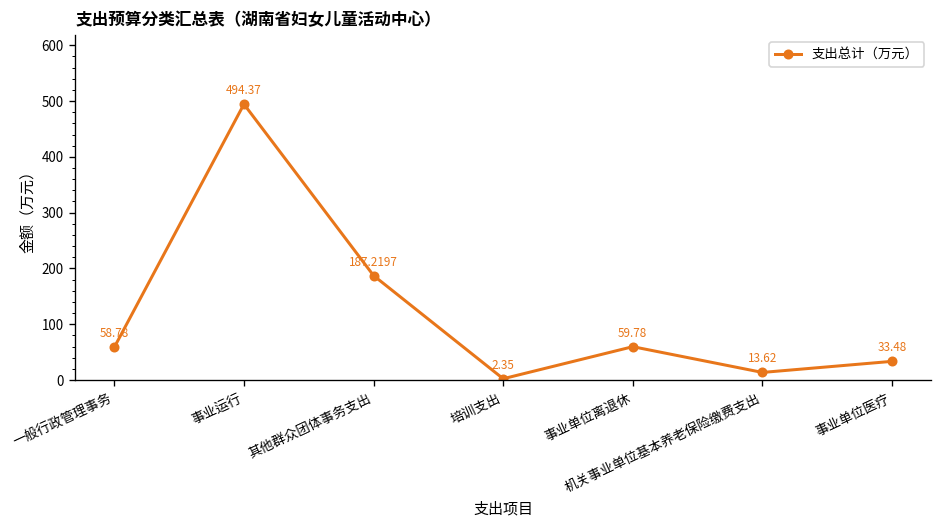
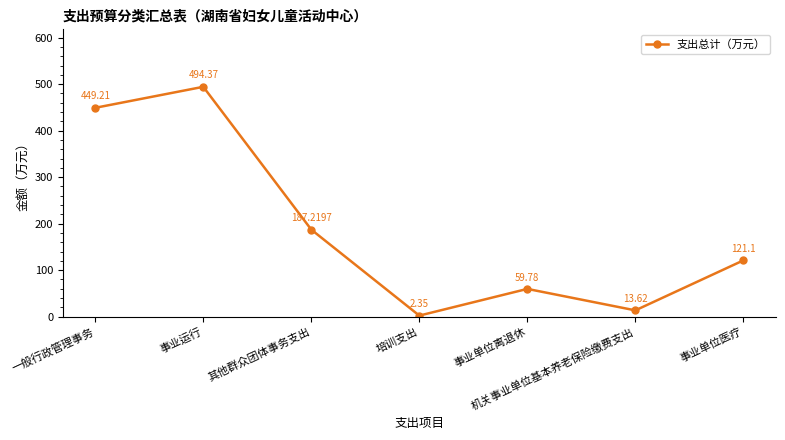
一般行政管理事务: 58.78 -> 449.21
事业单位医疗: 33.48 -> 121.1
